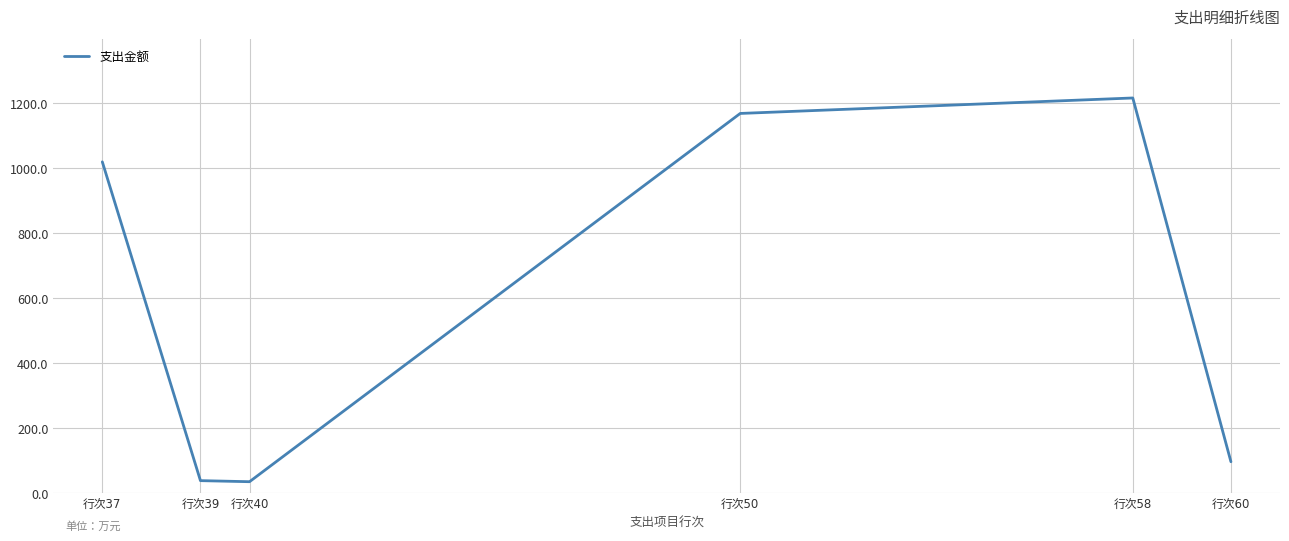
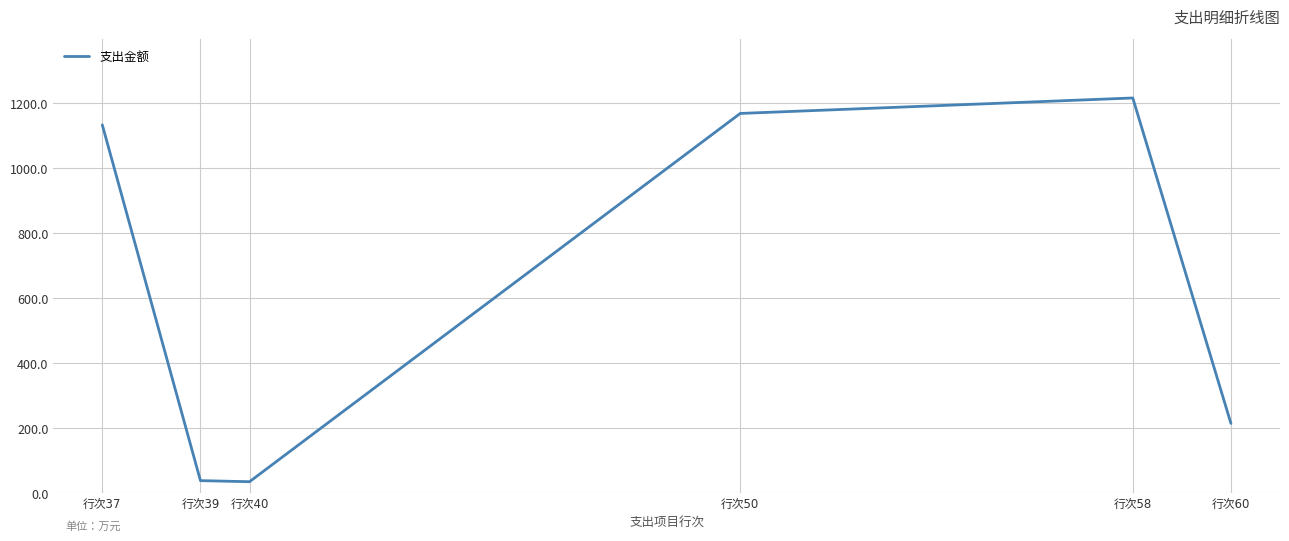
行次37: 1020 -> 1130
行次60: 100 -> 210
